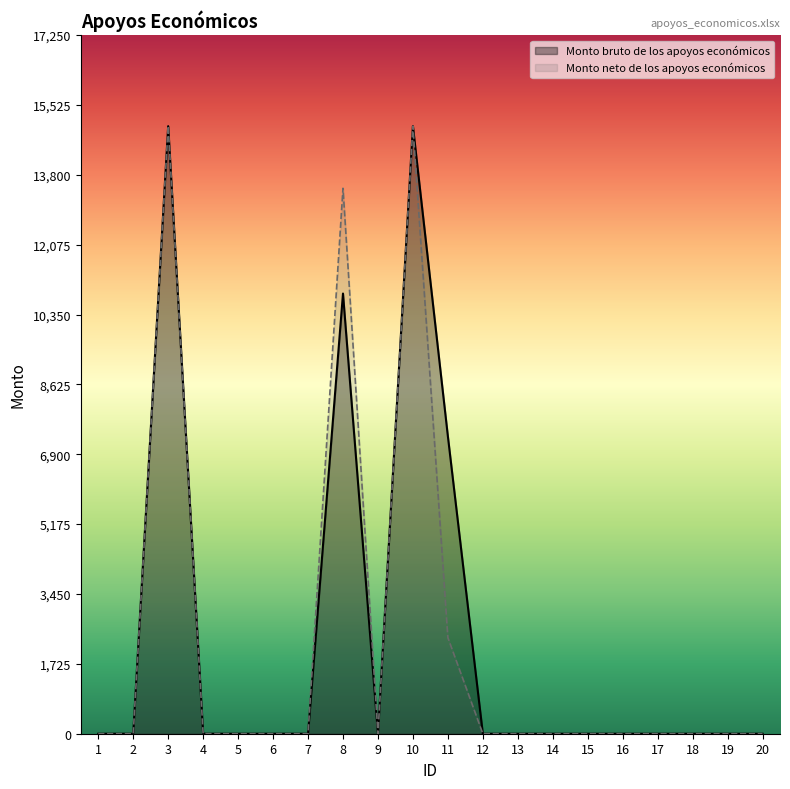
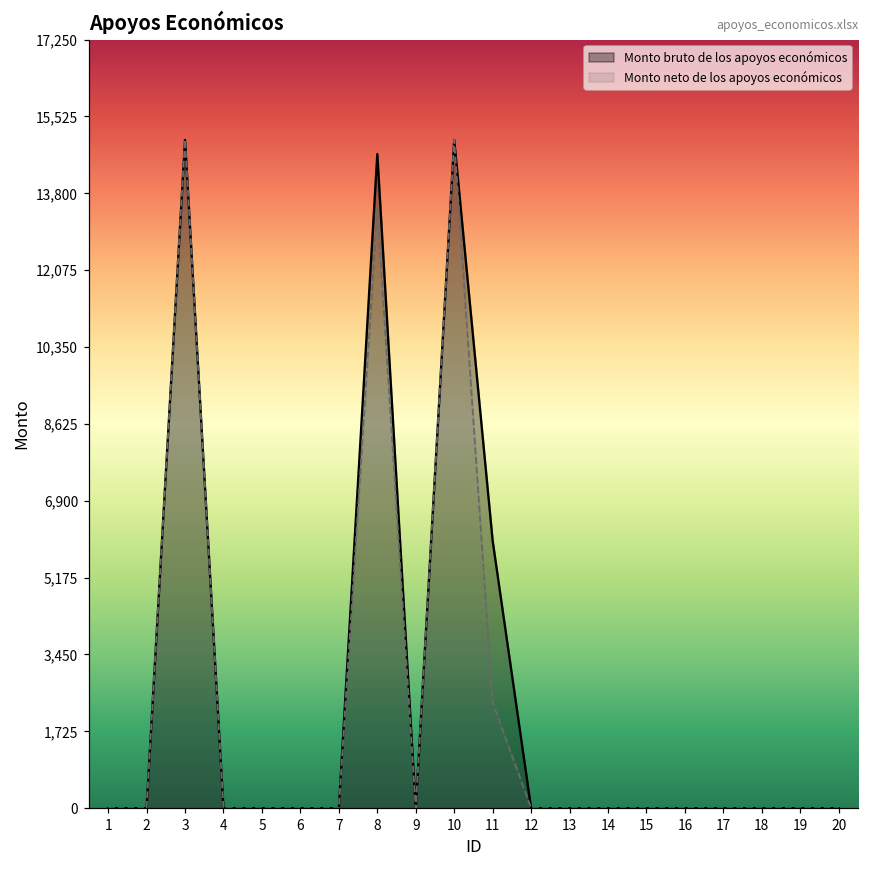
Monto bruto de los apoyos económicos, 8: 10,900 -> 14,700
Monto bruto de los apoyos económicos, 11: 7,300 -> 6,000
